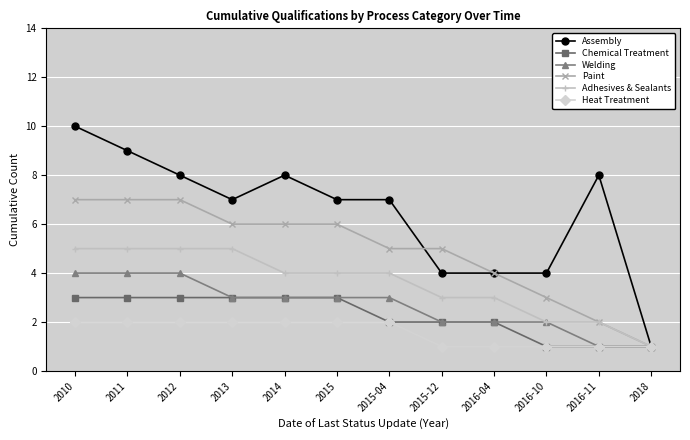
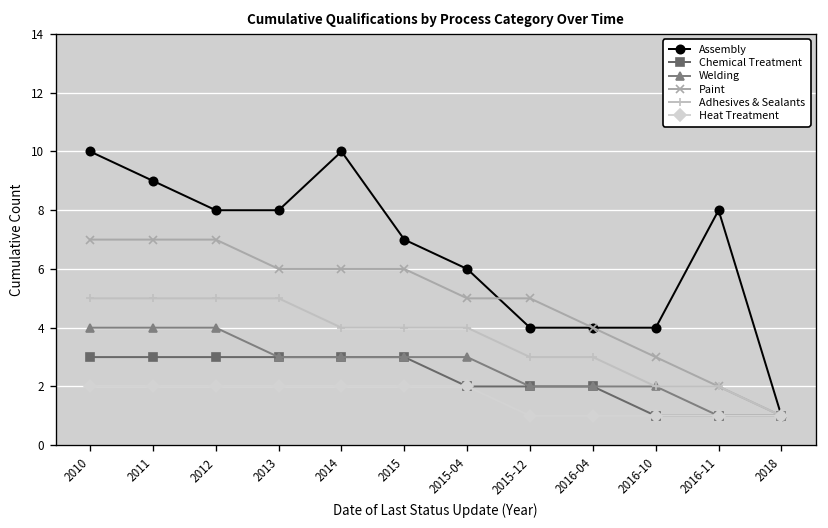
Assembly, 2013: 7 -> 8
Assembly, 2014: 8 -> 10
Assembly, 2015-04: 7 -> 6
